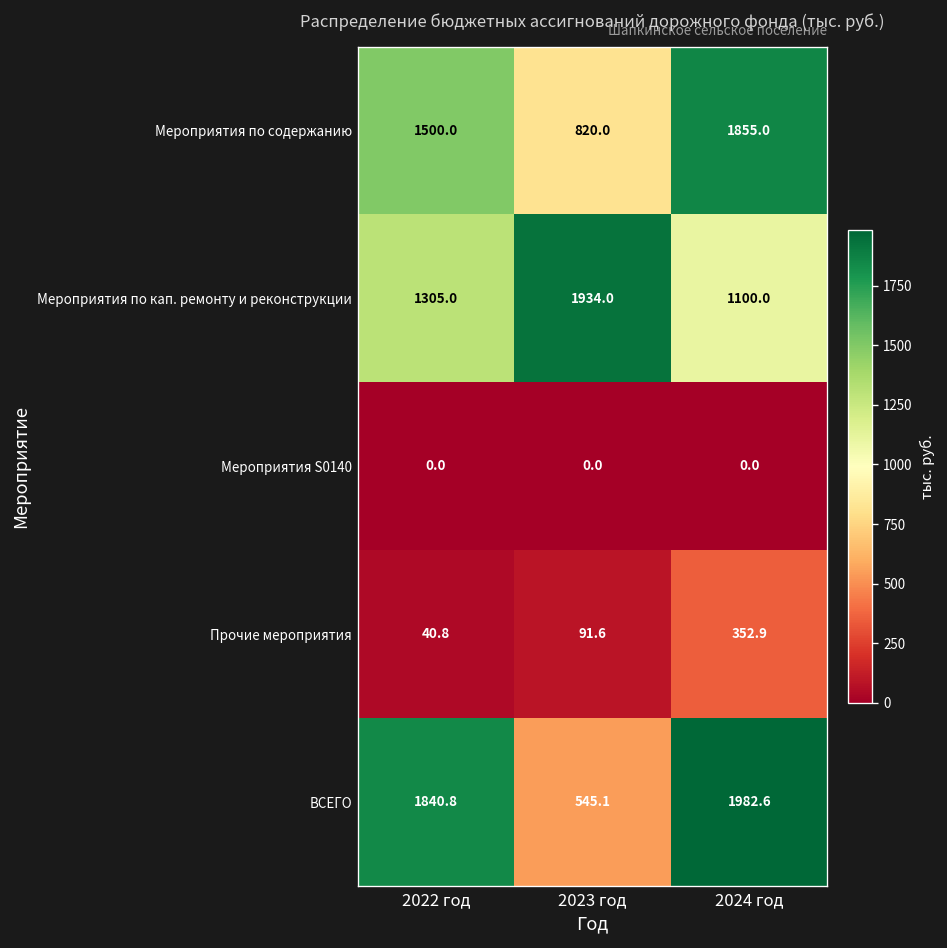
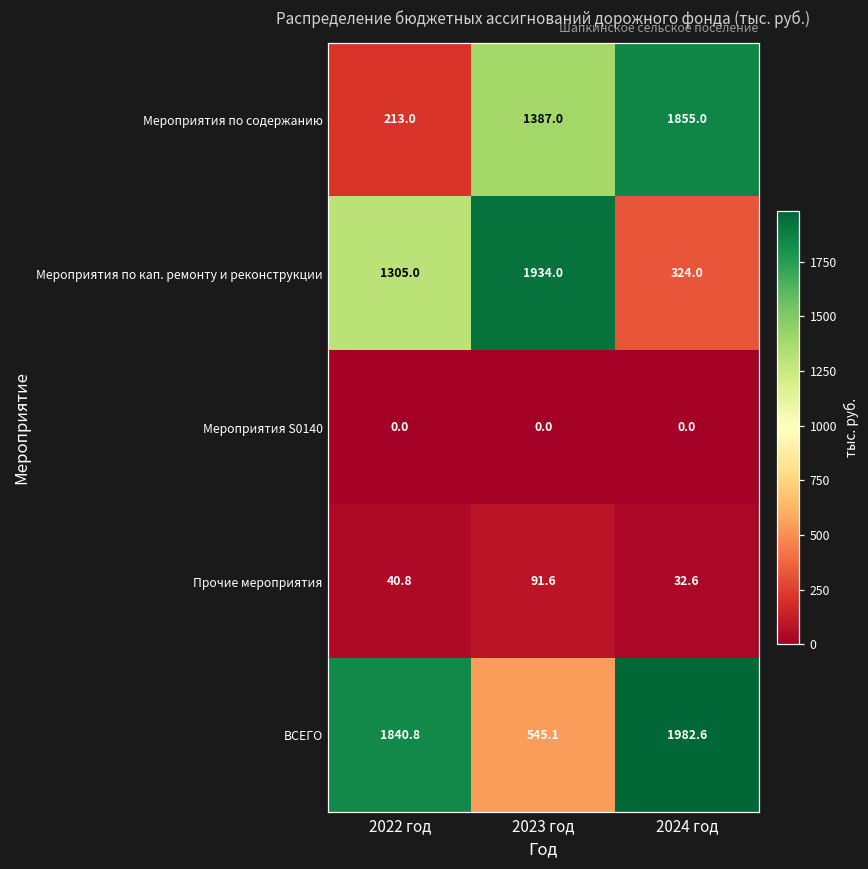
Мероприятия по содержанию, 2022 год: 1500.0 -> 213.0
Мероприятия по содержанию, 2023 год: 820.0 -> 1387.0
Мероприятия по кап. ремонту и реконструкции, 2024 год: 1100.0 -> 324.0
Прочие мероприятия, 2024 год: 352.9 -> 32.6
